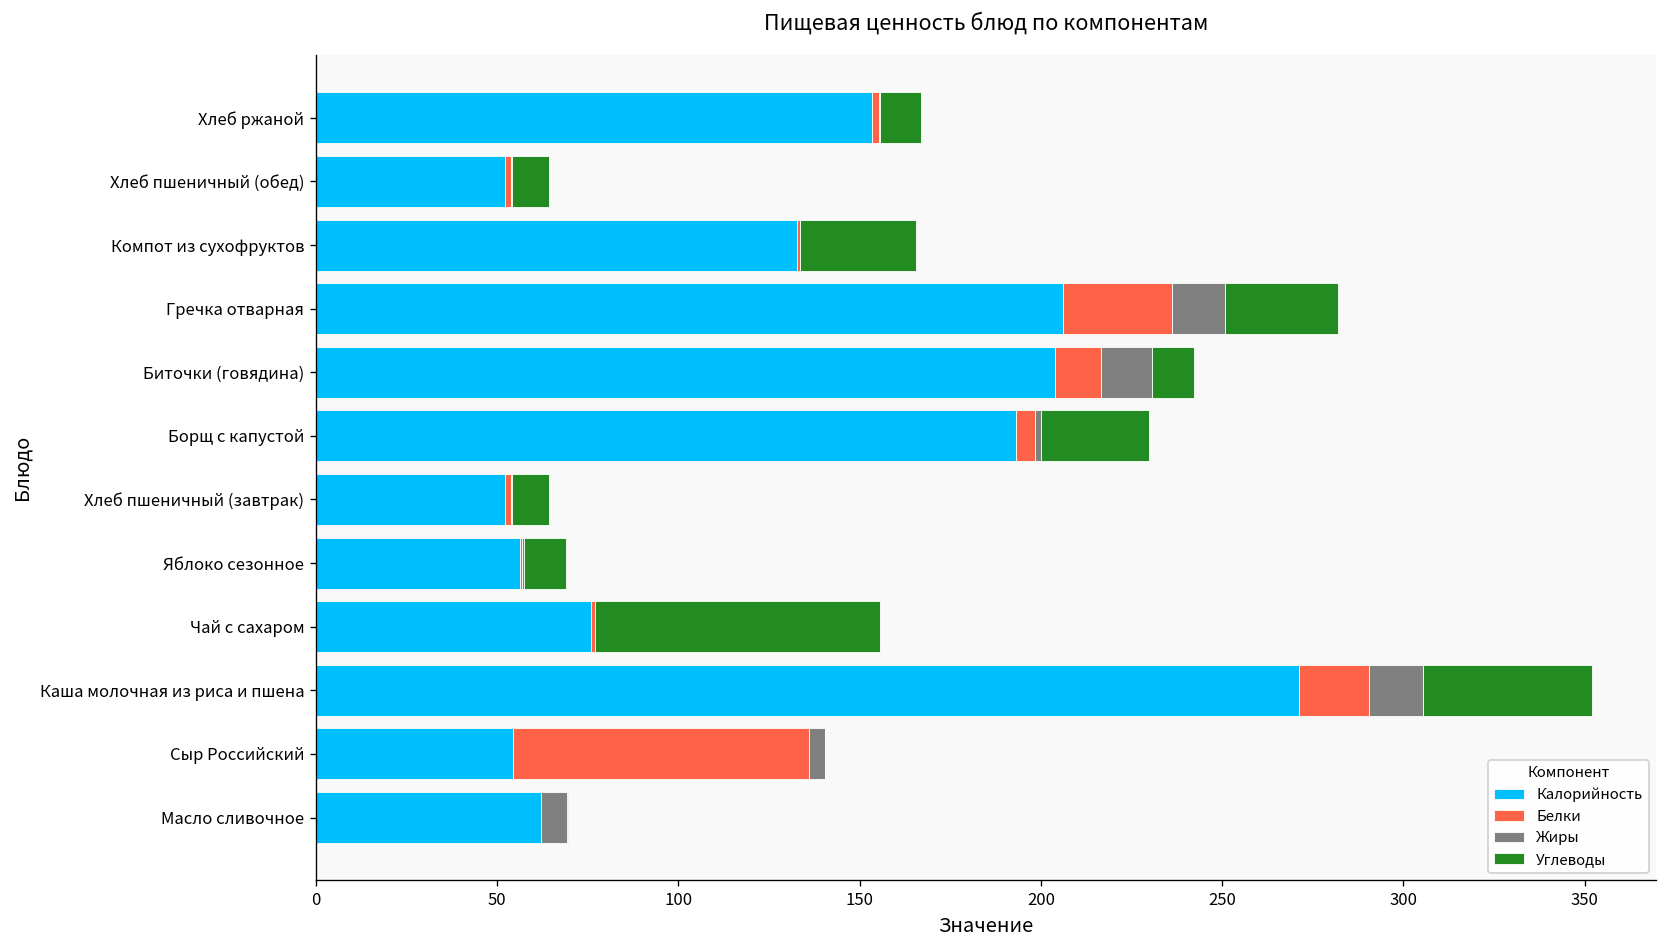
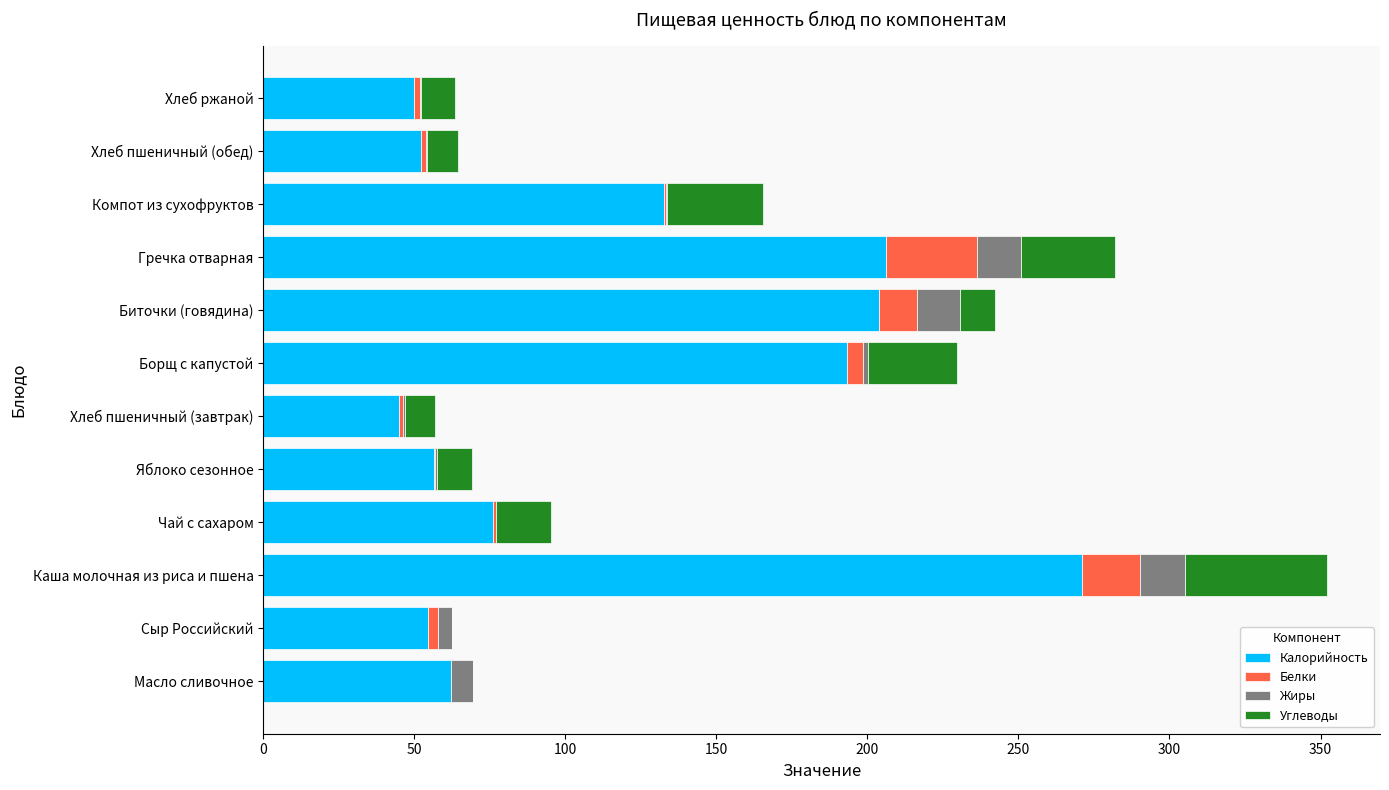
Калорийность, Хлеб ржаной: 153 -> 50
Калорийность, Хлеб пшеничный (завтрак): 52 -> 45
Углеводы, Чай с сахаром: 79 -> 18
Белки, Сыр Российский: 81 -> 4
